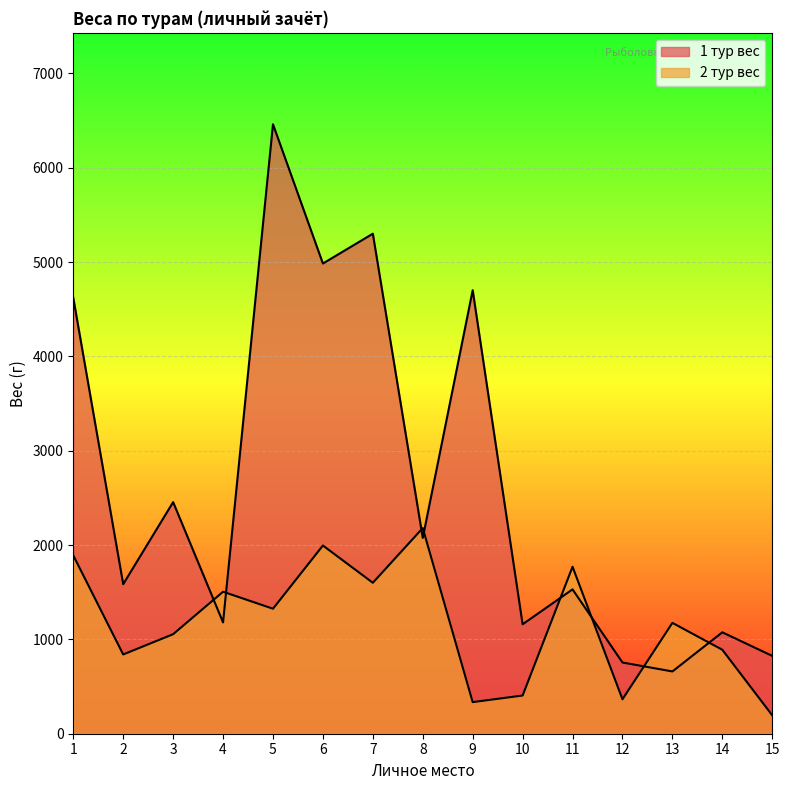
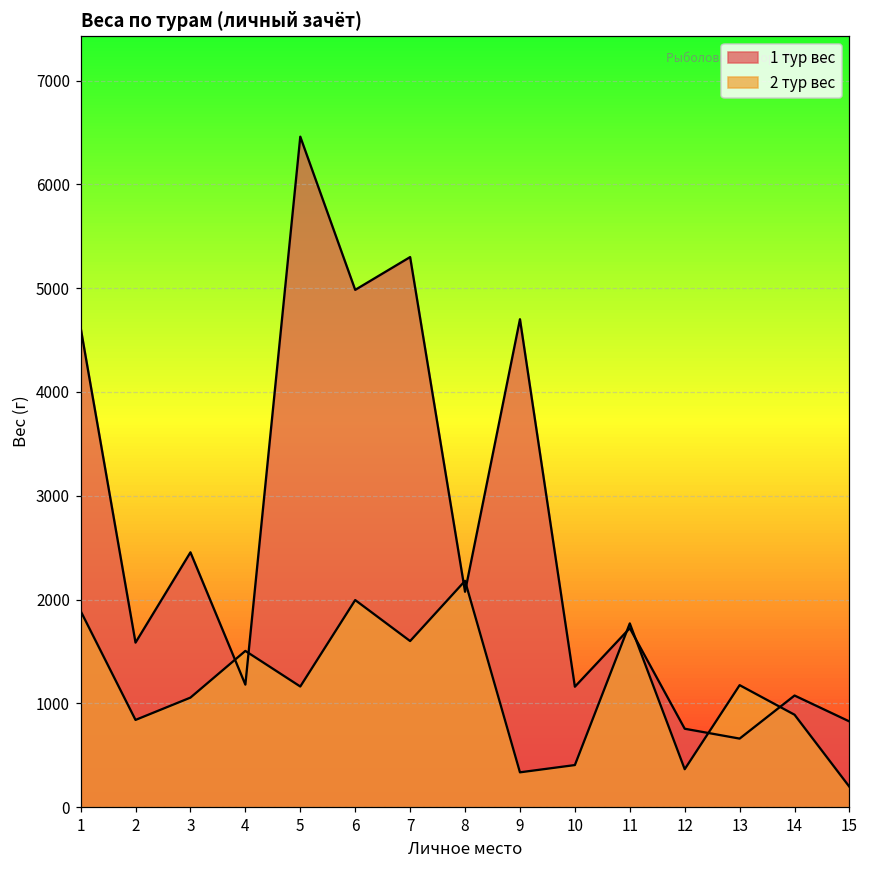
2 тур вес, 5: 1300 -> 1200
1 тур вес, 11: 1500 -> 1700
